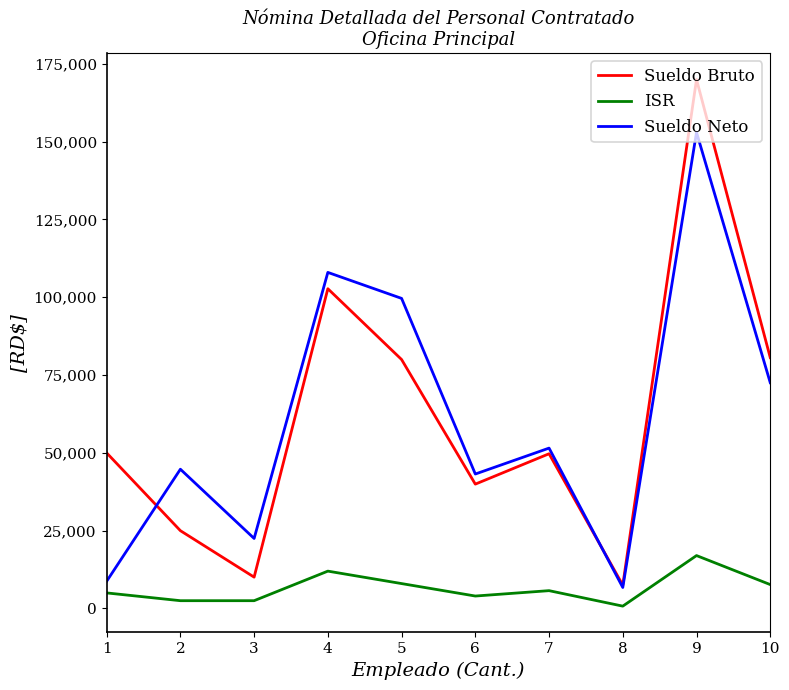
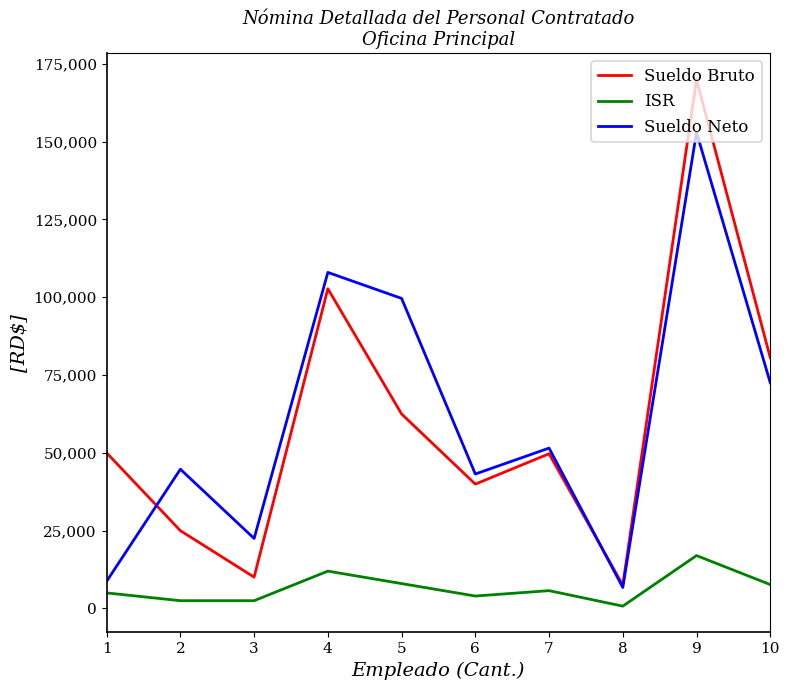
Sueldo Bruto, 5: 80,000 -> 63,000
